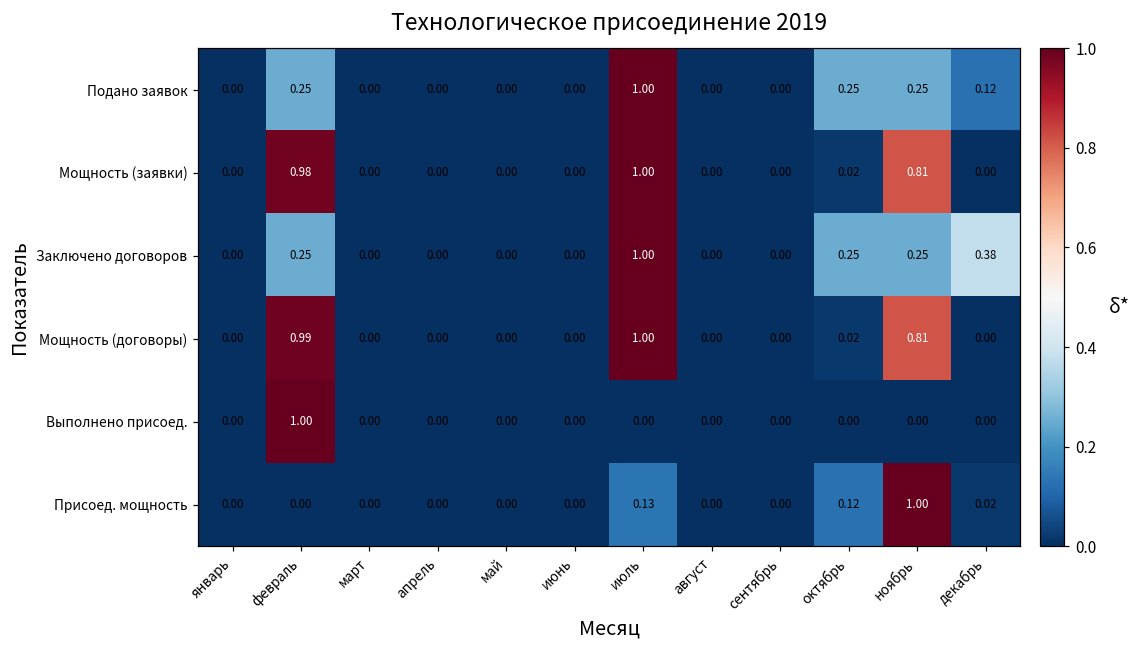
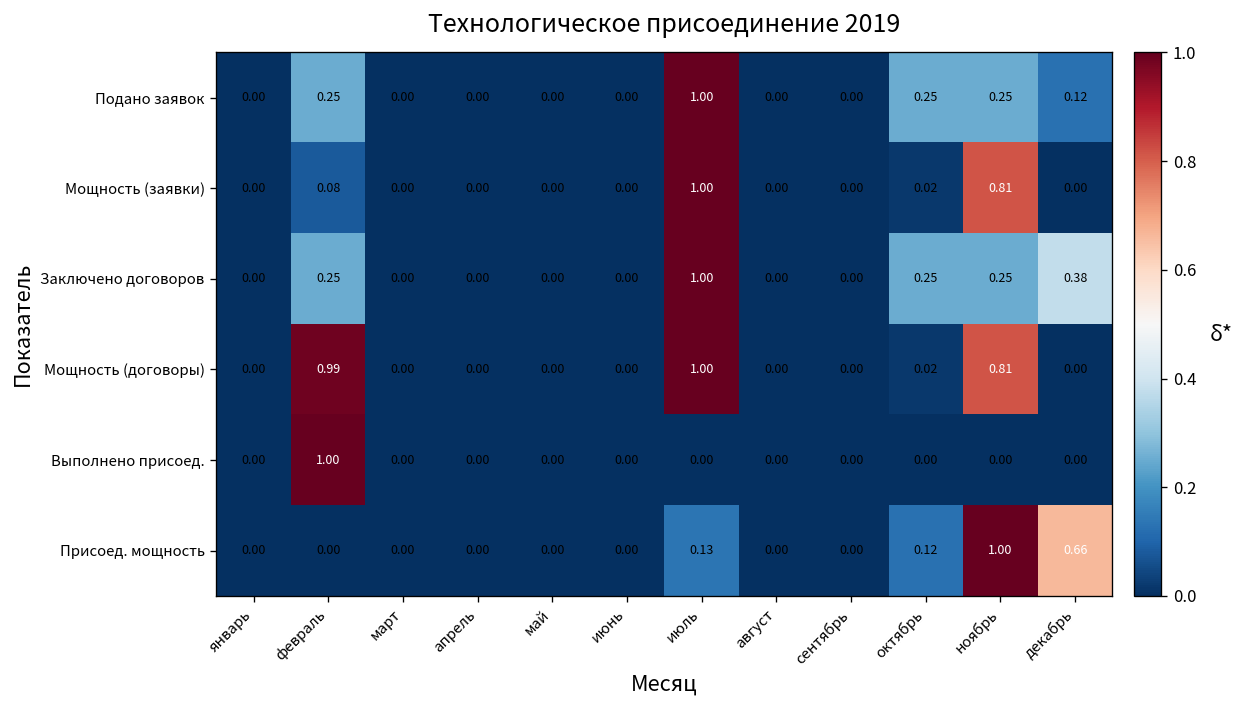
Мощность (заявки), февраль: 0.98 -> 0.08
Присоед. мощность, декабрь: 0.02 -> 0.66
